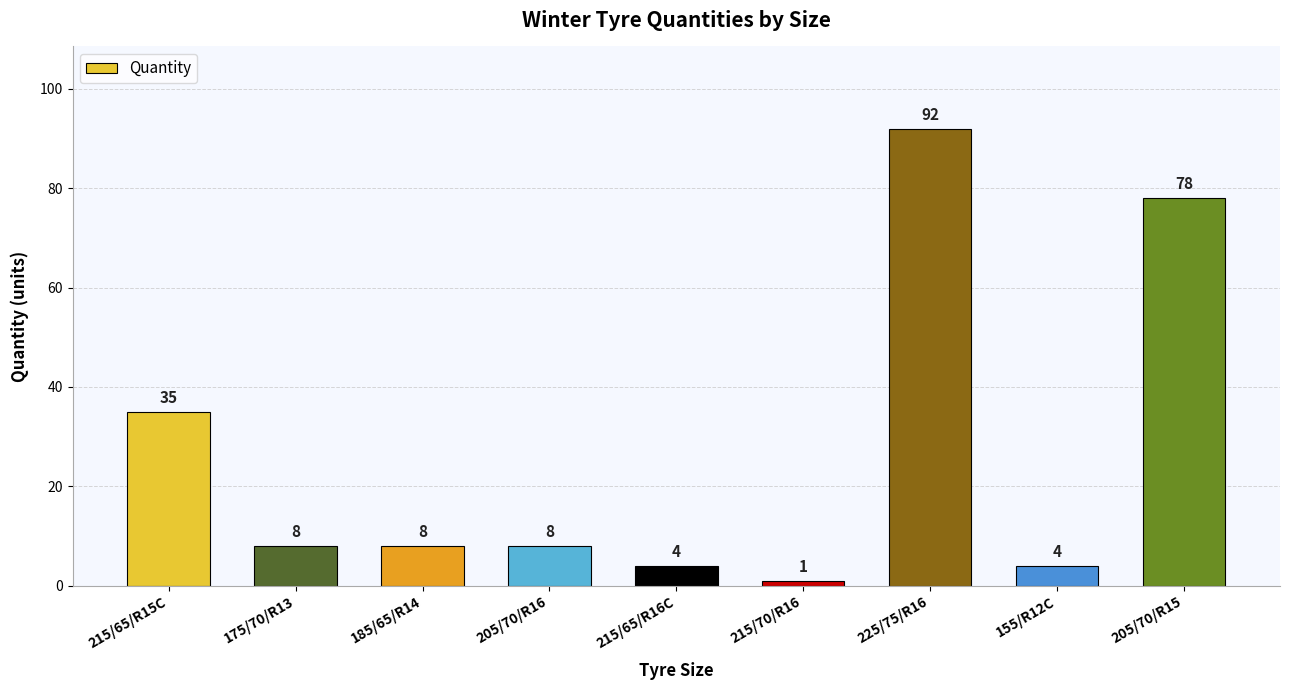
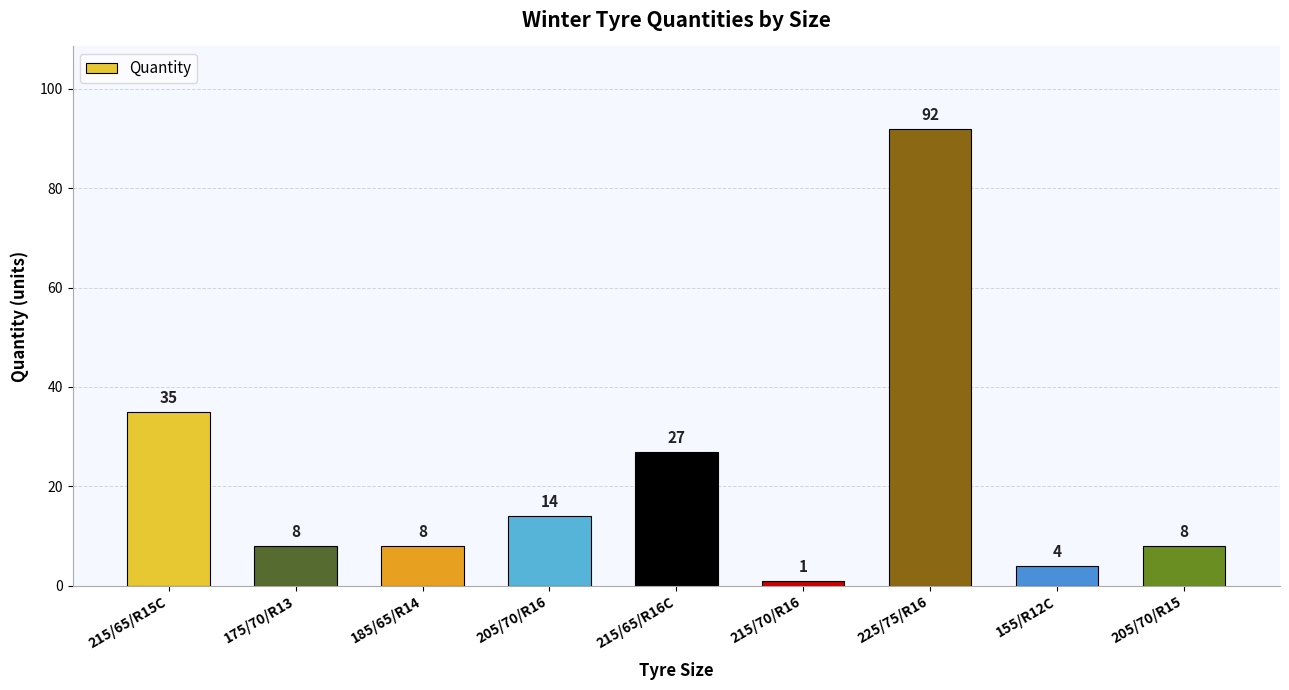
205/70/R16: 8 -> 14
215/65/R16C: 4 -> 27
205/70/R15: 78 -> 8
